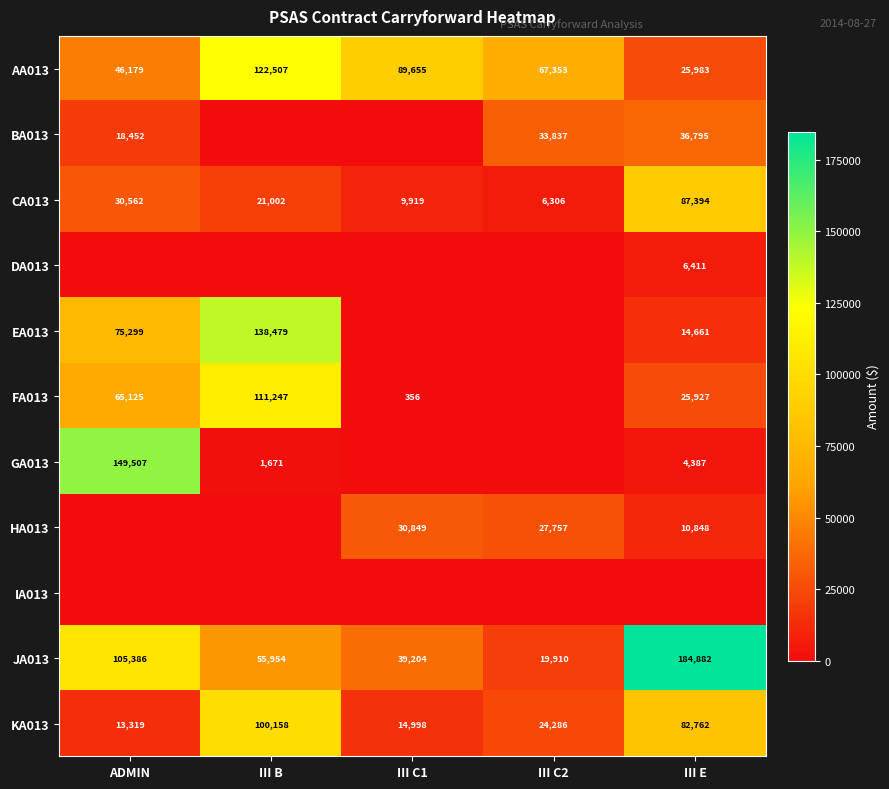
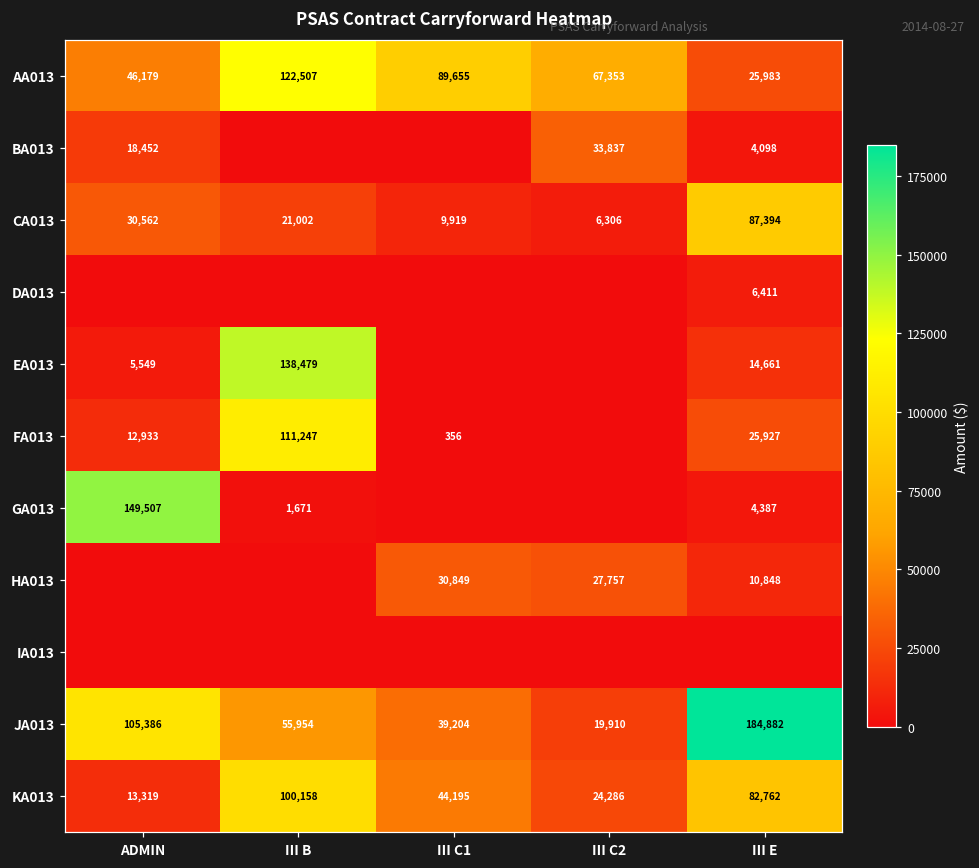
BA013, III E: 36,795 -> 4,098
EA013, ADMIN: 75,299 -> 5,549
FA013, ADMIN: 65,125 -> 12,933
KA013, III C1: 14,998 -> 44,195
